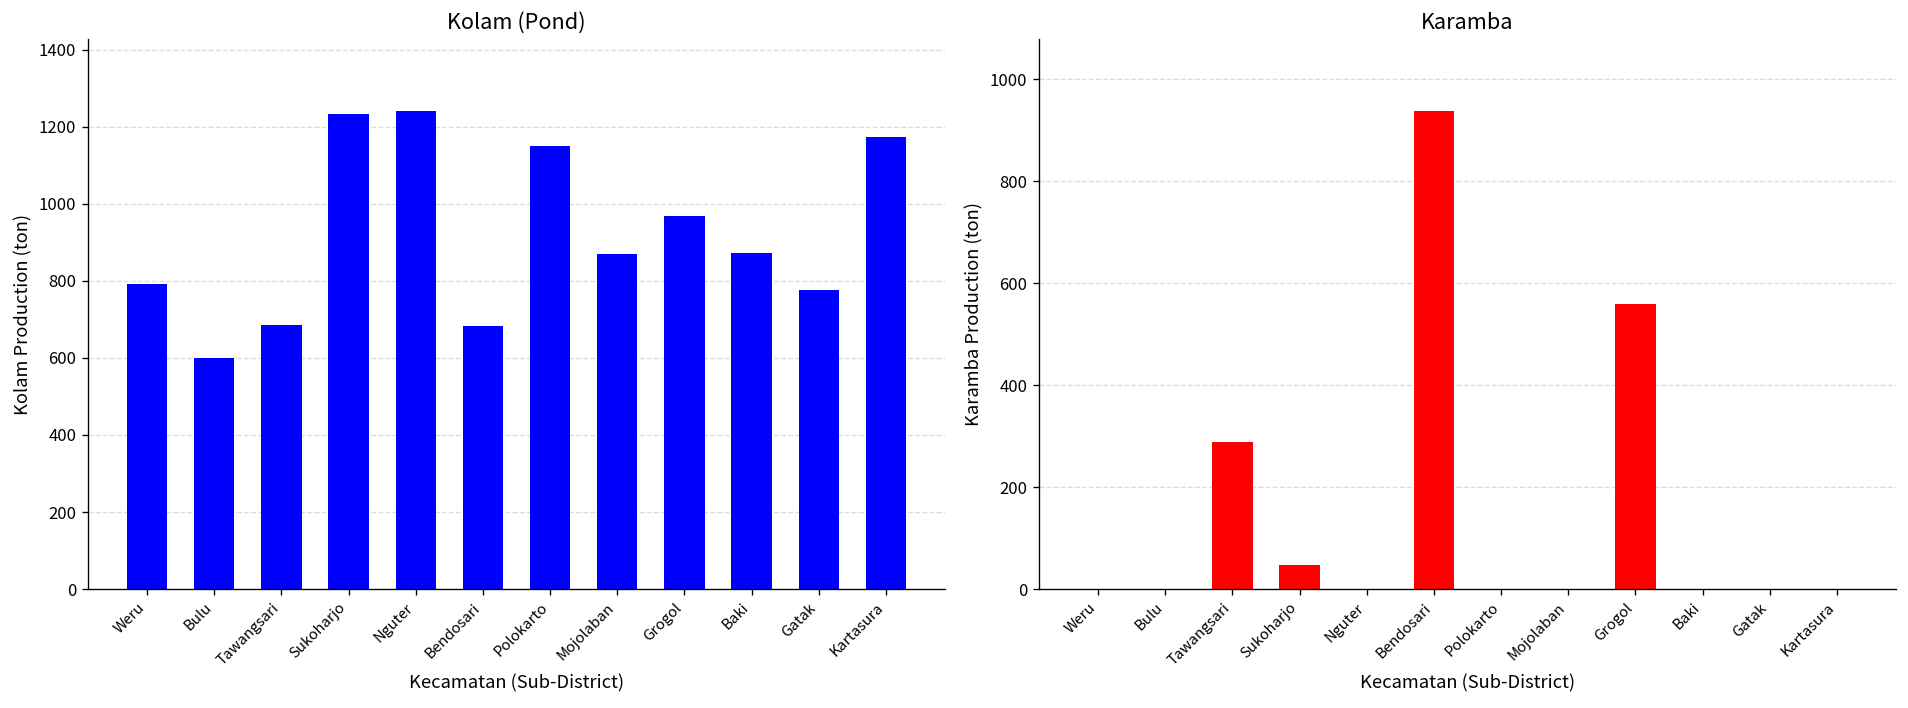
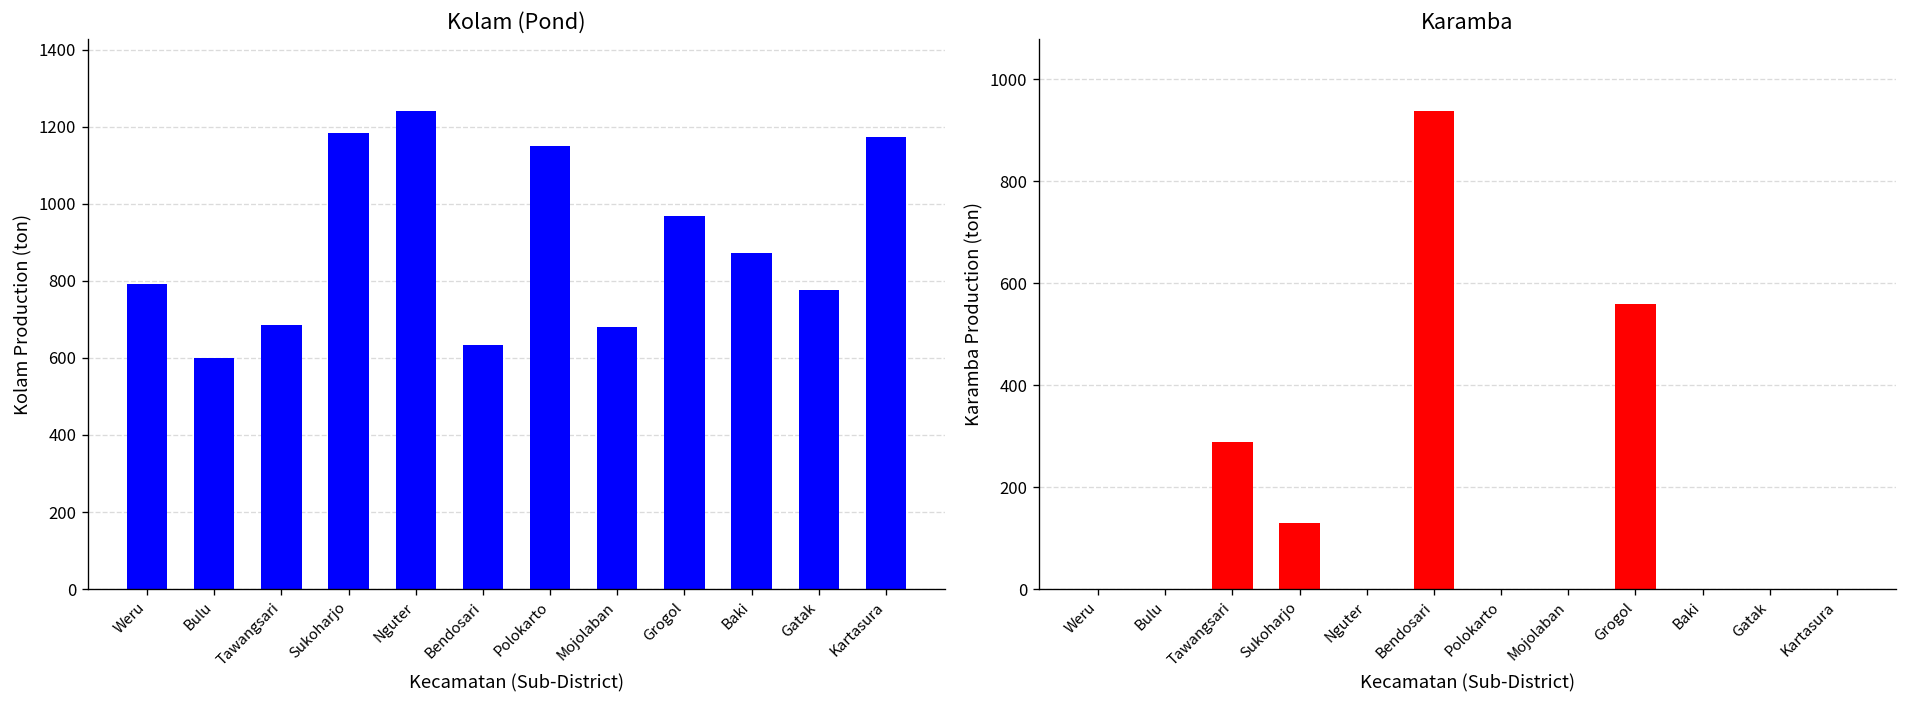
Kolam (Pond), Sukoharjo: 1230 -> 1190
Kolam (Pond), Bendosari: 680 -> 630
Kolam (Pond), Mojolaban: 870 -> 680
Karamba, Sukoharjo: 50 -> 130
